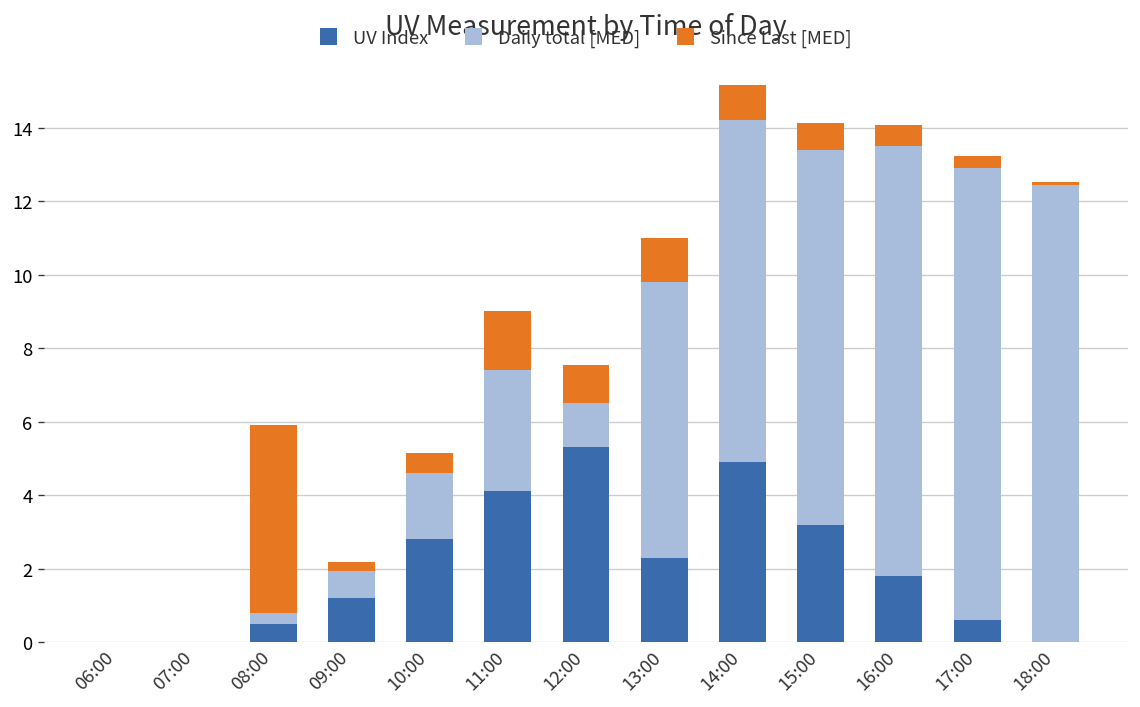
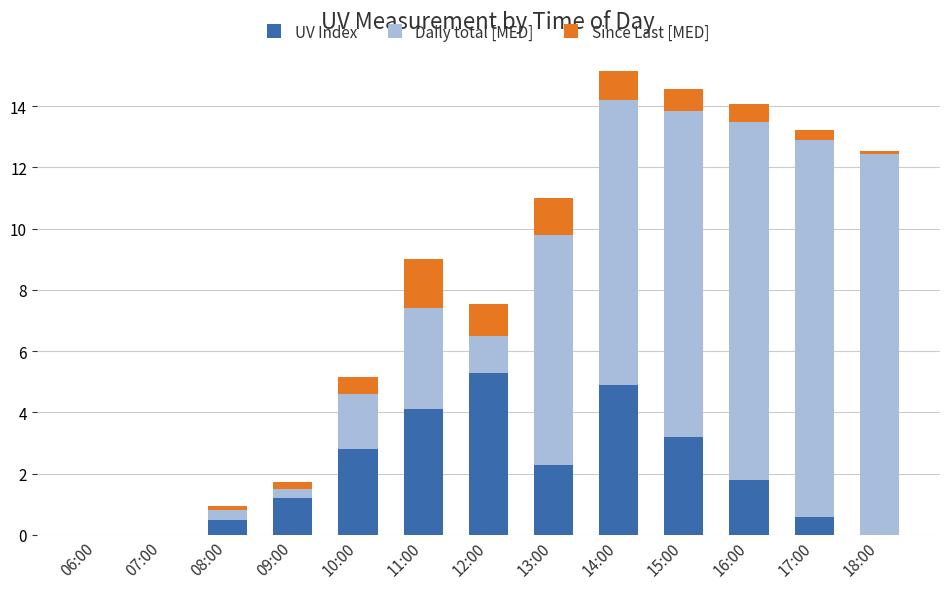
Since Last [MED], 08:00: 5.1 -> 0.2
Daily total [MED], 09:00: 0.8 -> 0.3
Daily total [MED], 15:00: 10.2 -> 10.6
